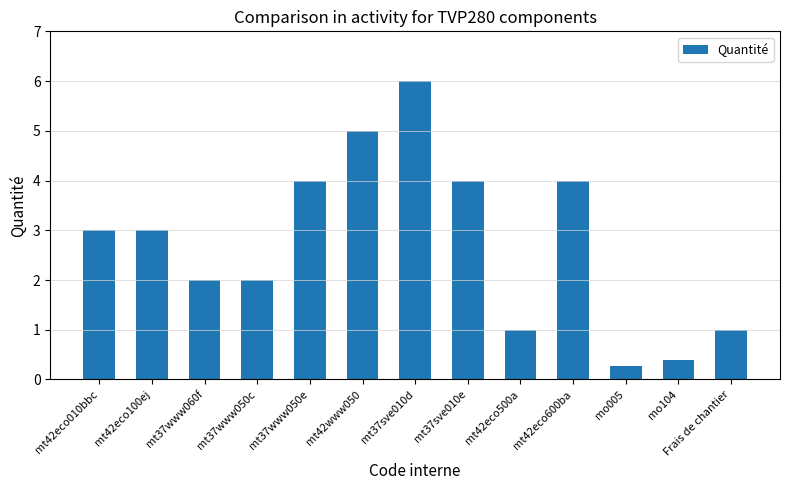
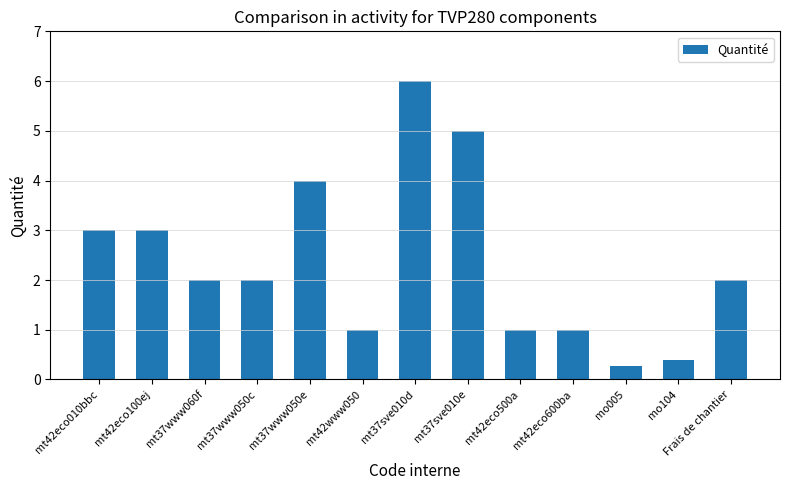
mt42www050: 5 -> 1
mt37sve010e: 4 -> 5
mt42eco600ba: 4 -> 1
Frais de chantier: 1 -> 2
